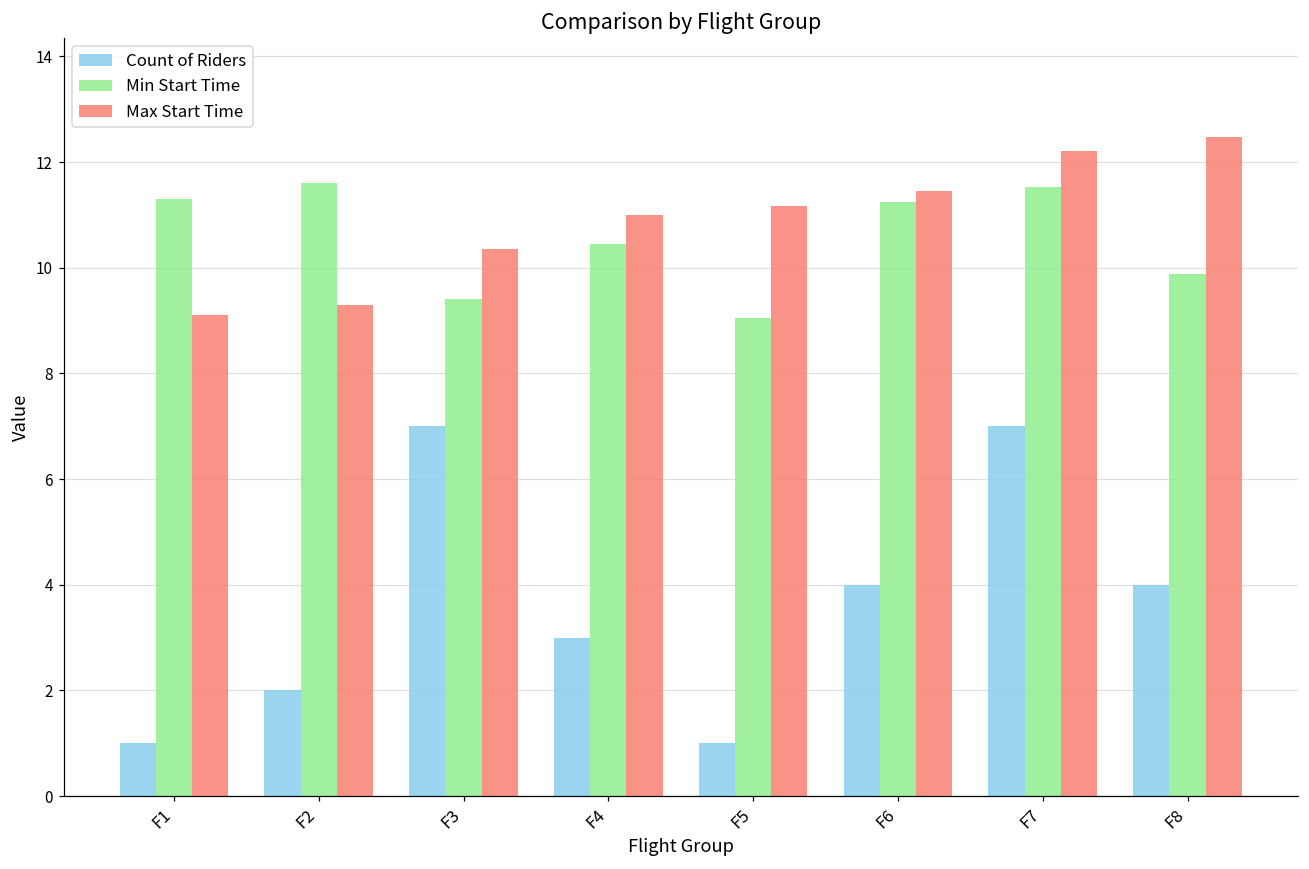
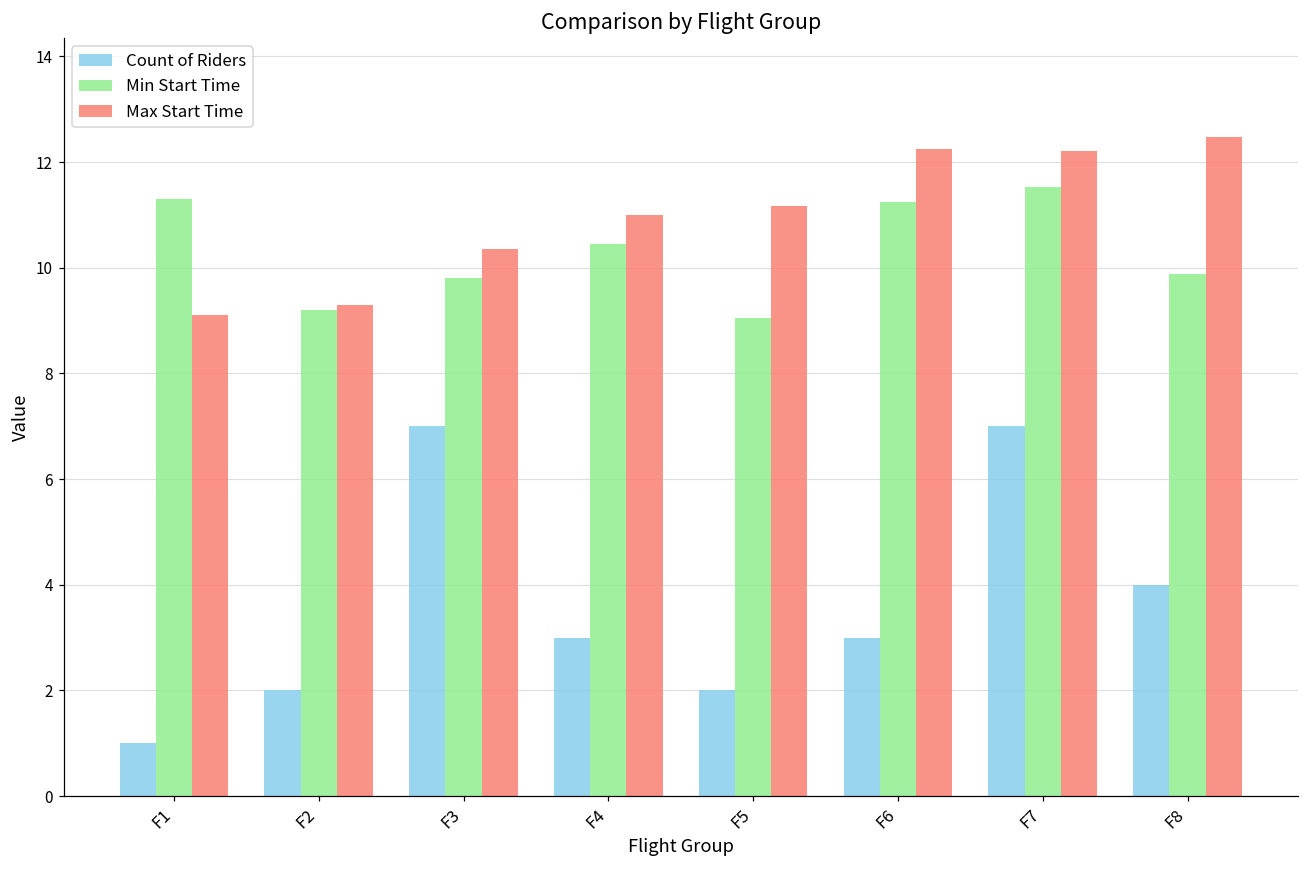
Min Start Time, F2: 11.6 -> 9.2
Min Start Time, F3: 9.4 -> 9.8
Count of Riders, F5: 1 -> 2
Count of Riders, F6: 4 -> 3
Max Start Time, F6: 11.5 -> 12.3
